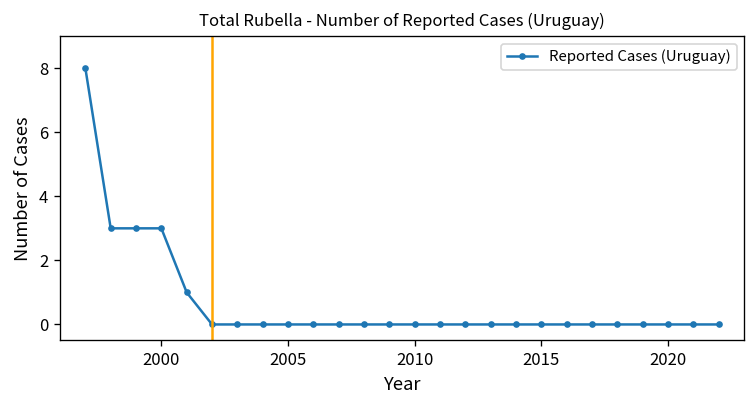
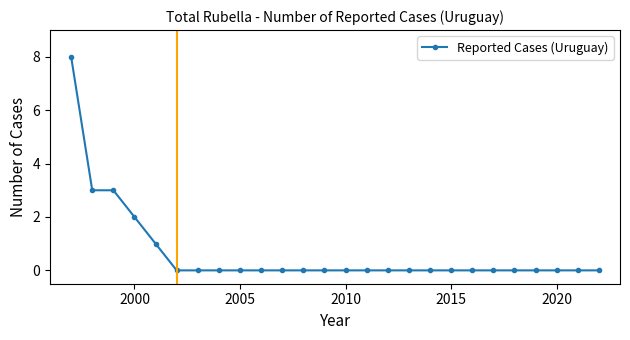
2000: 3 -> 2
